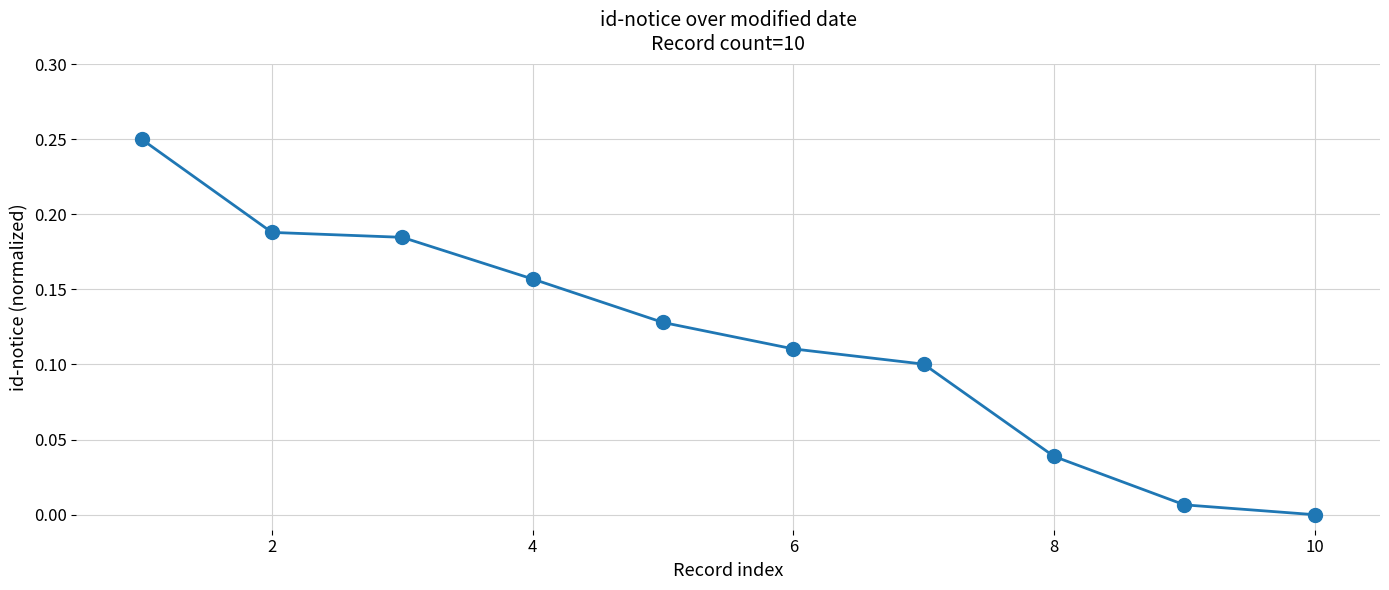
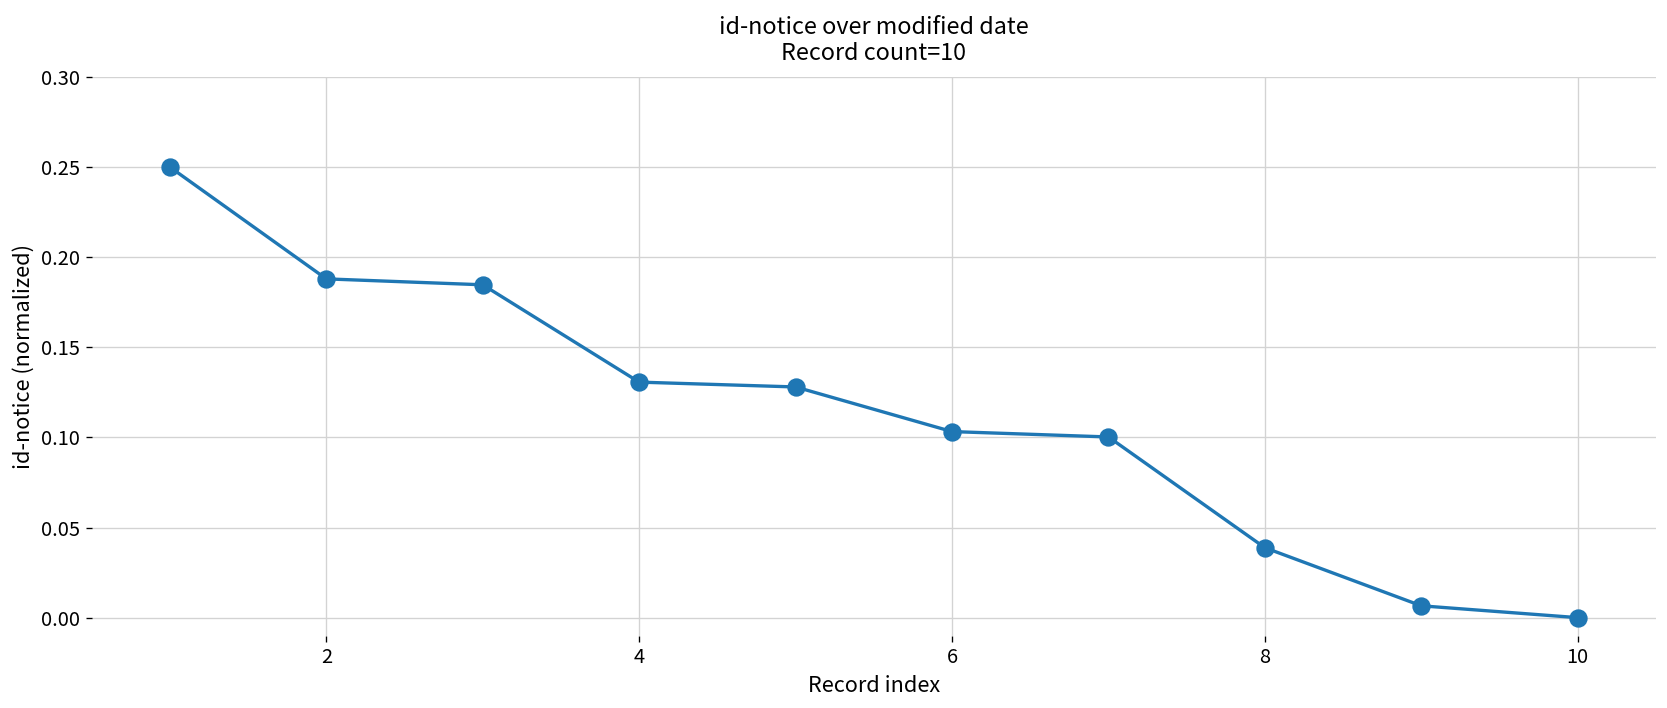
4: 0.157 -> 0.131
6: 0.110 -> 0.103
